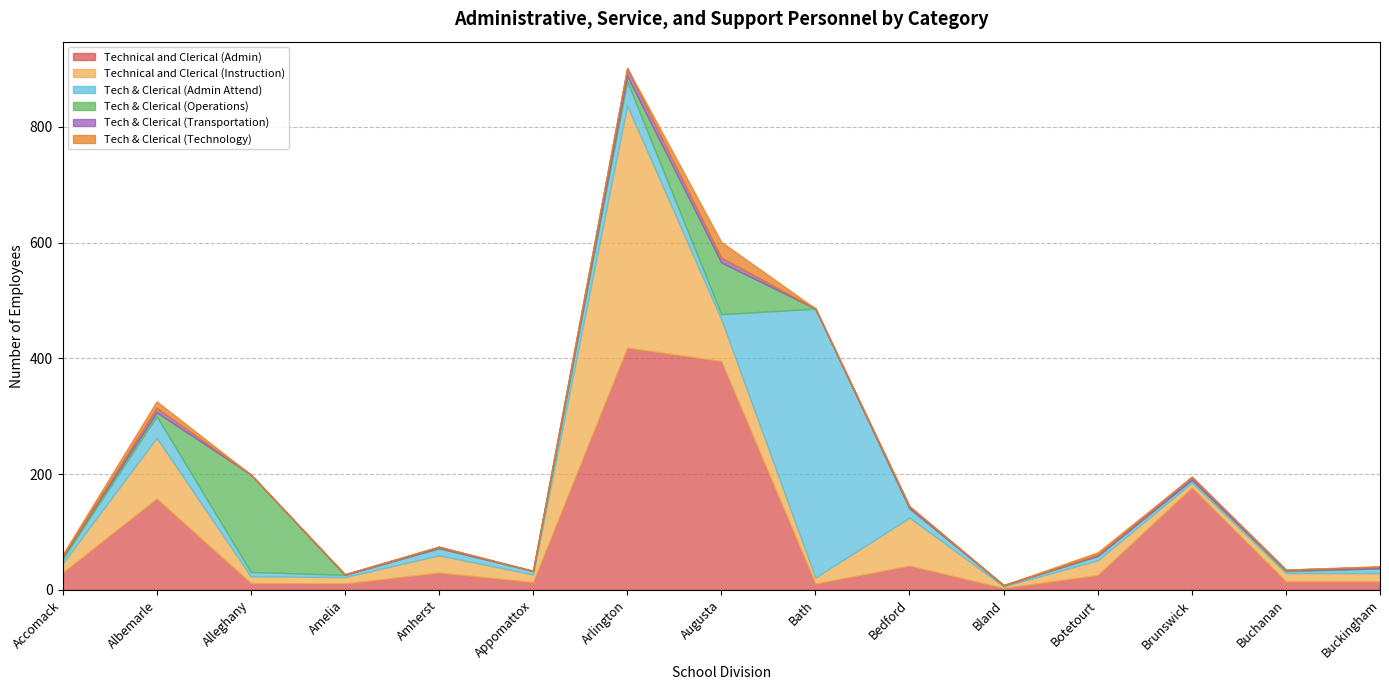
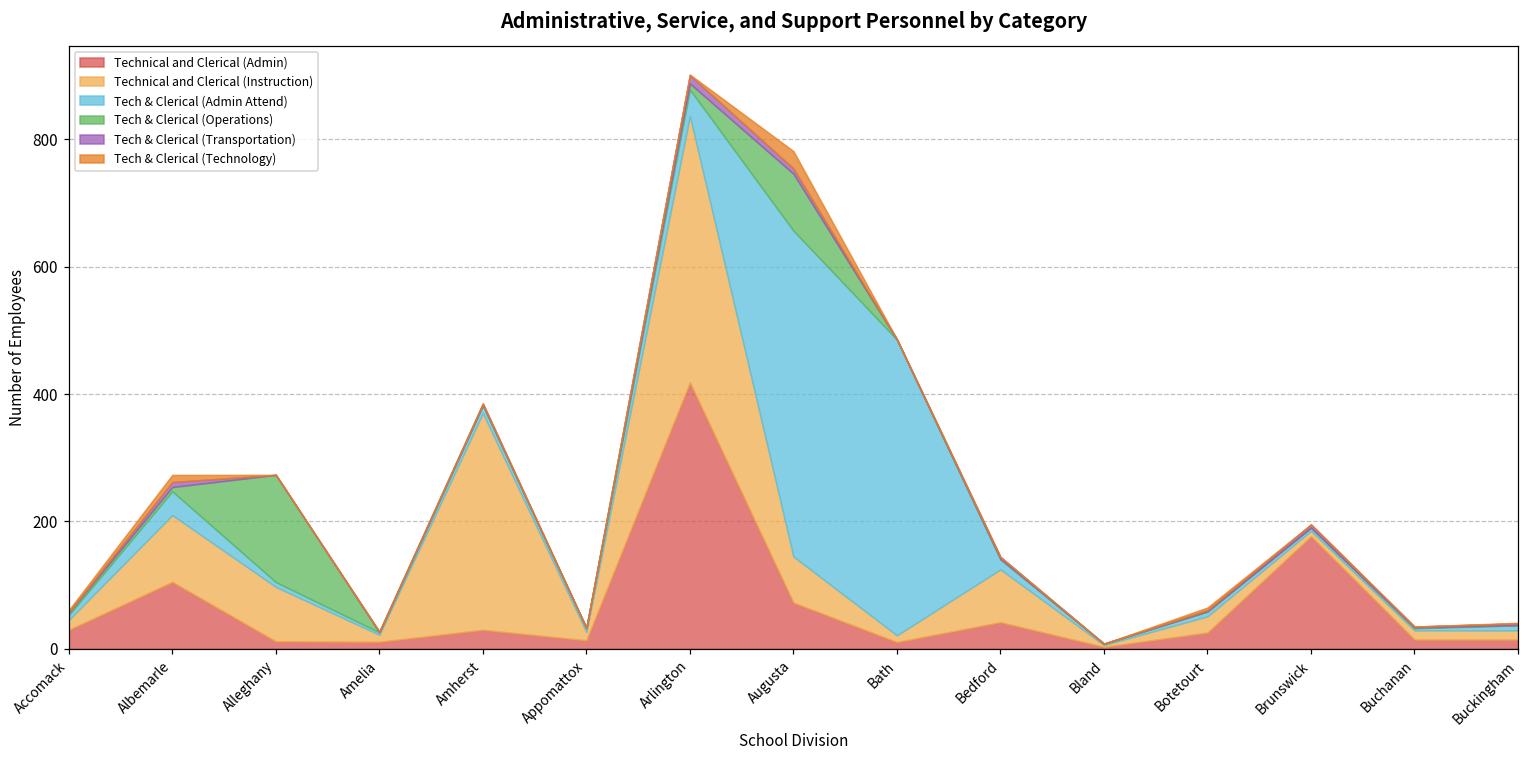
Technical and Clerical (Admin), Albemarle: 160 -> 110
Technical and Clerical (Instruction), Alleghany: 10 -> 90
Technical and Clerical (Instruction), Amherst: 30 -> 340
Technical and Clerical (Admin), Augusta: 400 -> 70
Tech & Clerical (Admin Attend), Augusta: 10 -> 510
